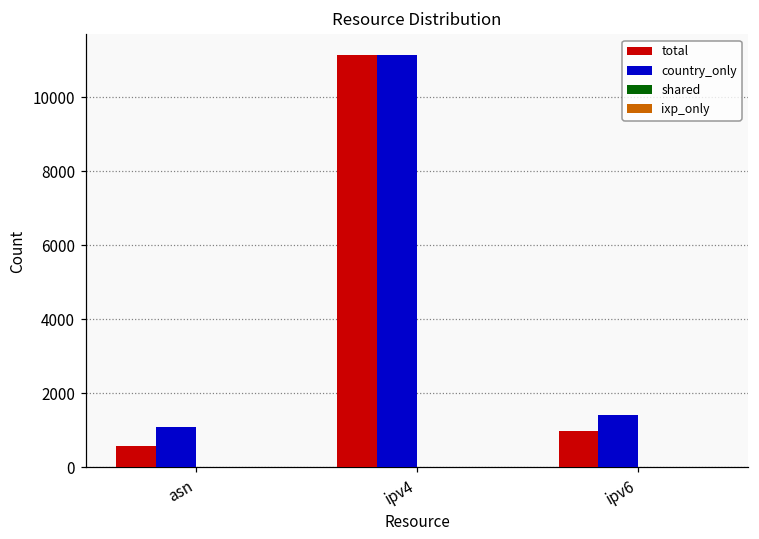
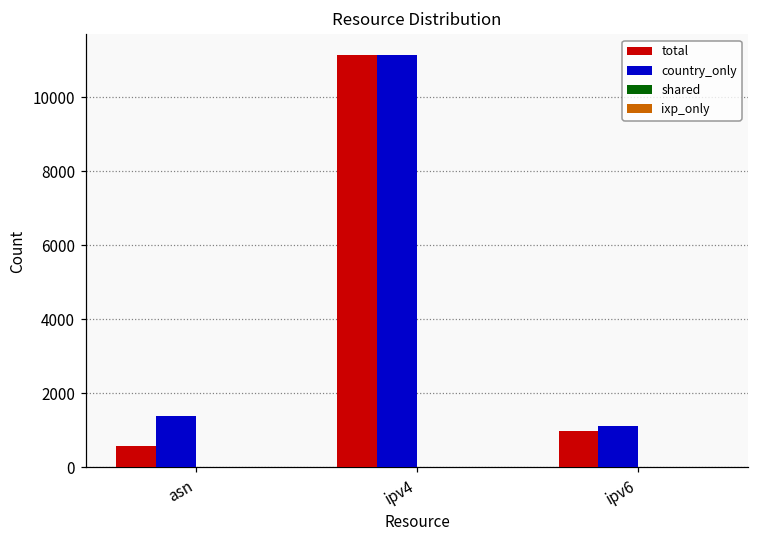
country_only, asn: 1100 -> 1400
country_only, ipv6: 1400 -> 1100
